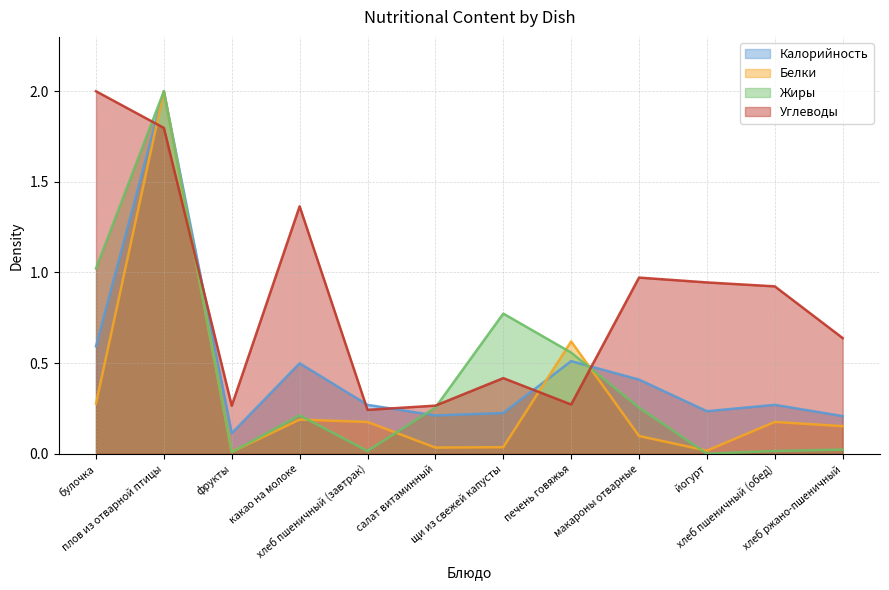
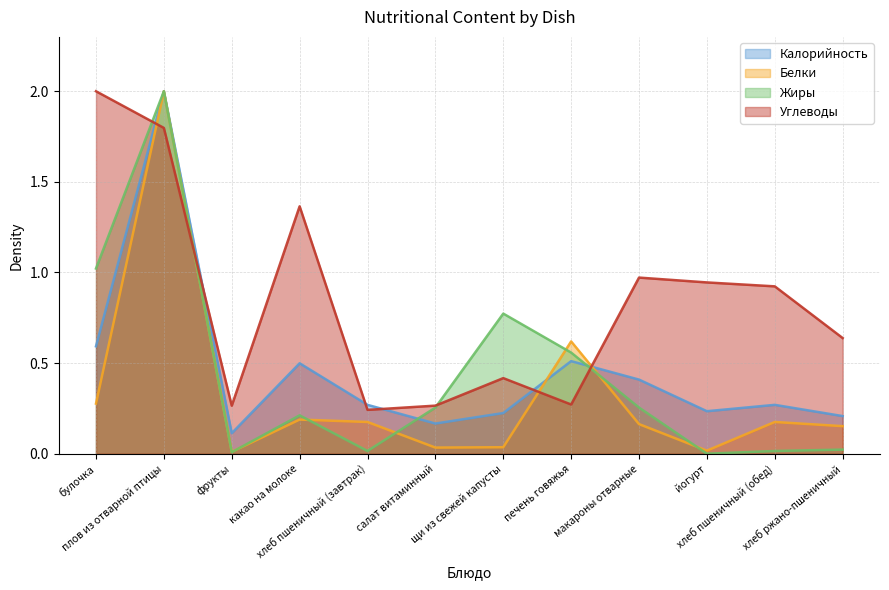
Калорийность, салат витаминный: 0.21 -> 0.17
Белки, макароны отварные: 0.10 -> 0.16
